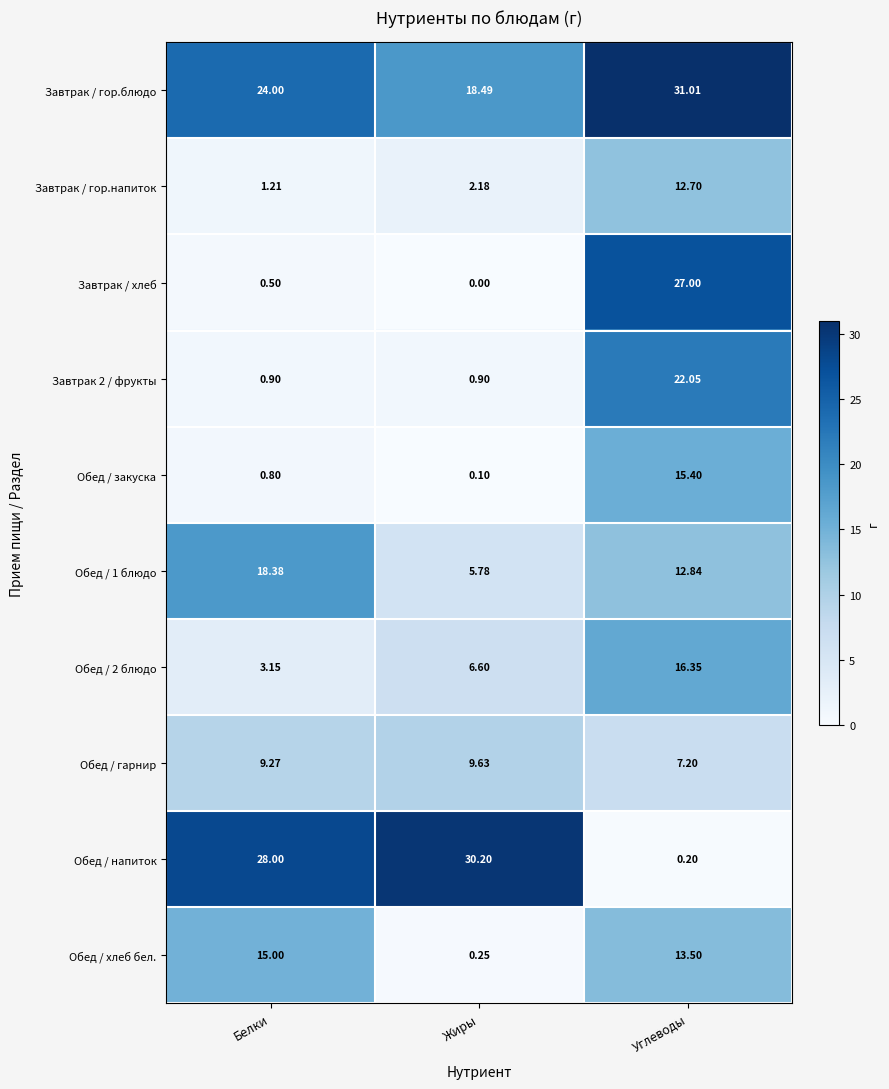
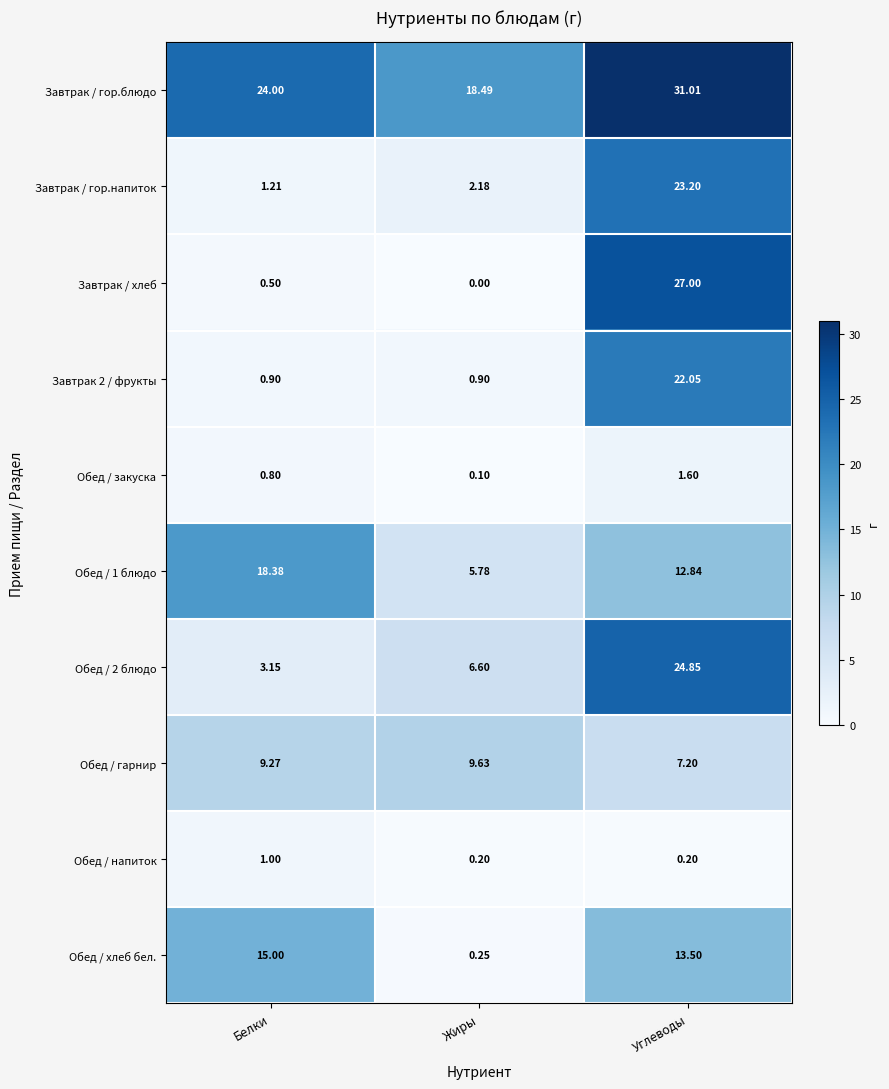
Завтрак / гор.напиток, Углеводы: 12.70 -> 23.20
Обед / закуска, Углеводы: 15.40 -> 1.60
Обед / 2 блюдо, Углеводы: 16.35 -> 24.85
Обед / напиток, Белки: 28.00 -> 1.00
Обед / напиток, Жиры: 30.20 -> 0.20
